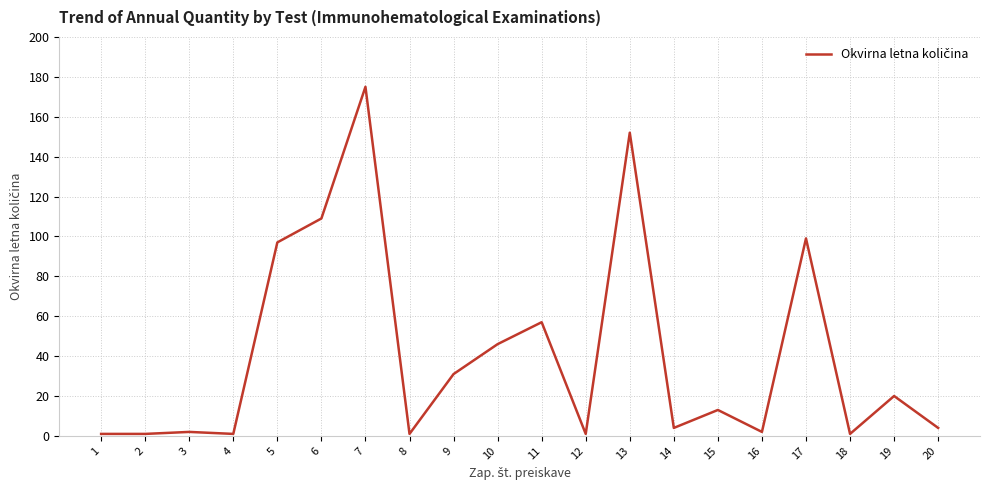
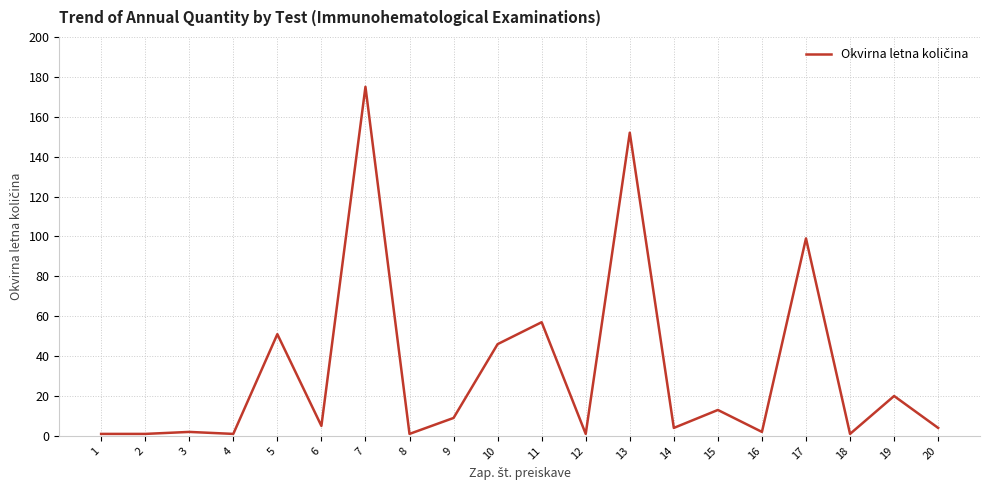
5: 97 -> 51
6: 109 -> 5
9: 31 -> 9
